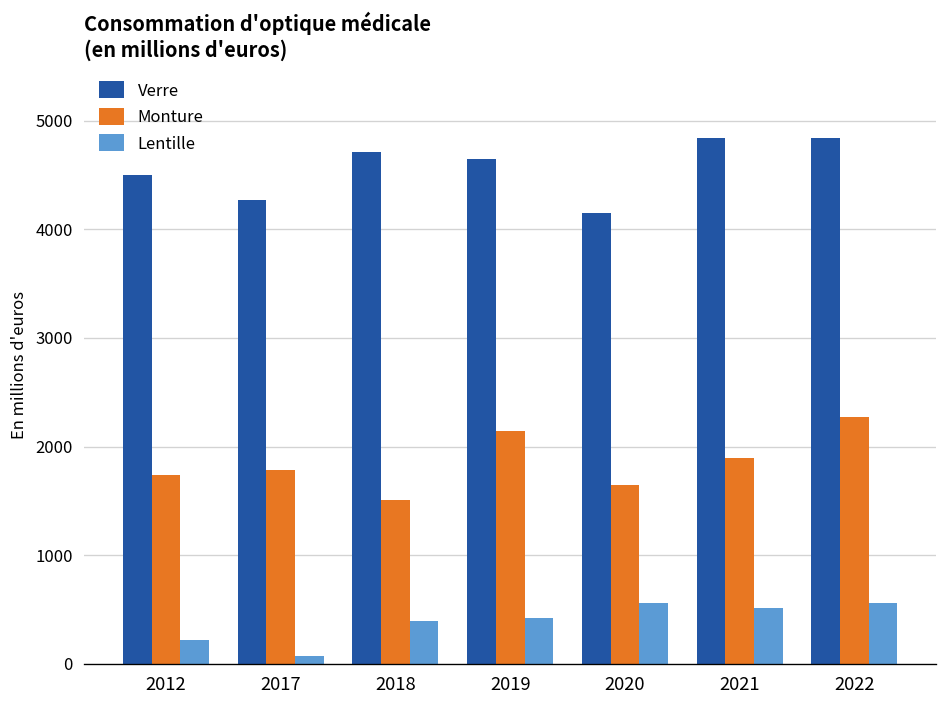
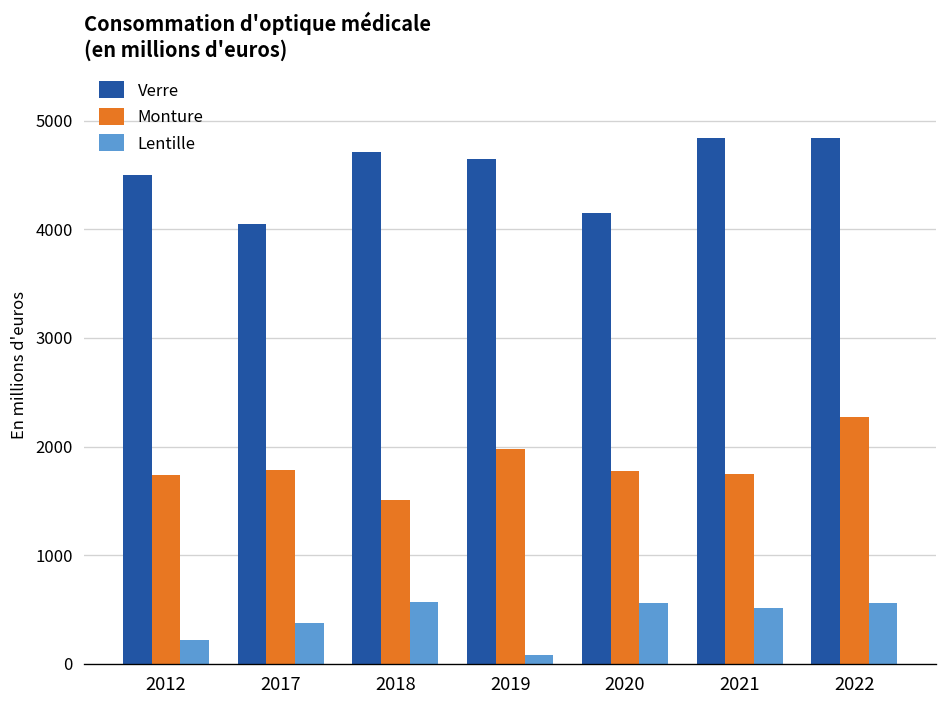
Verre, 2017: 4300 -> 4100
Lentille, 2017: 100 -> 400
Lentille, 2018: 400 -> 600
Monture, 2019: 2100 -> 2000
Lentille, 2019: 400 -> 100
Monture, 2020: 1600 -> 1800
Monture, 2021: 1900 -> 1800
